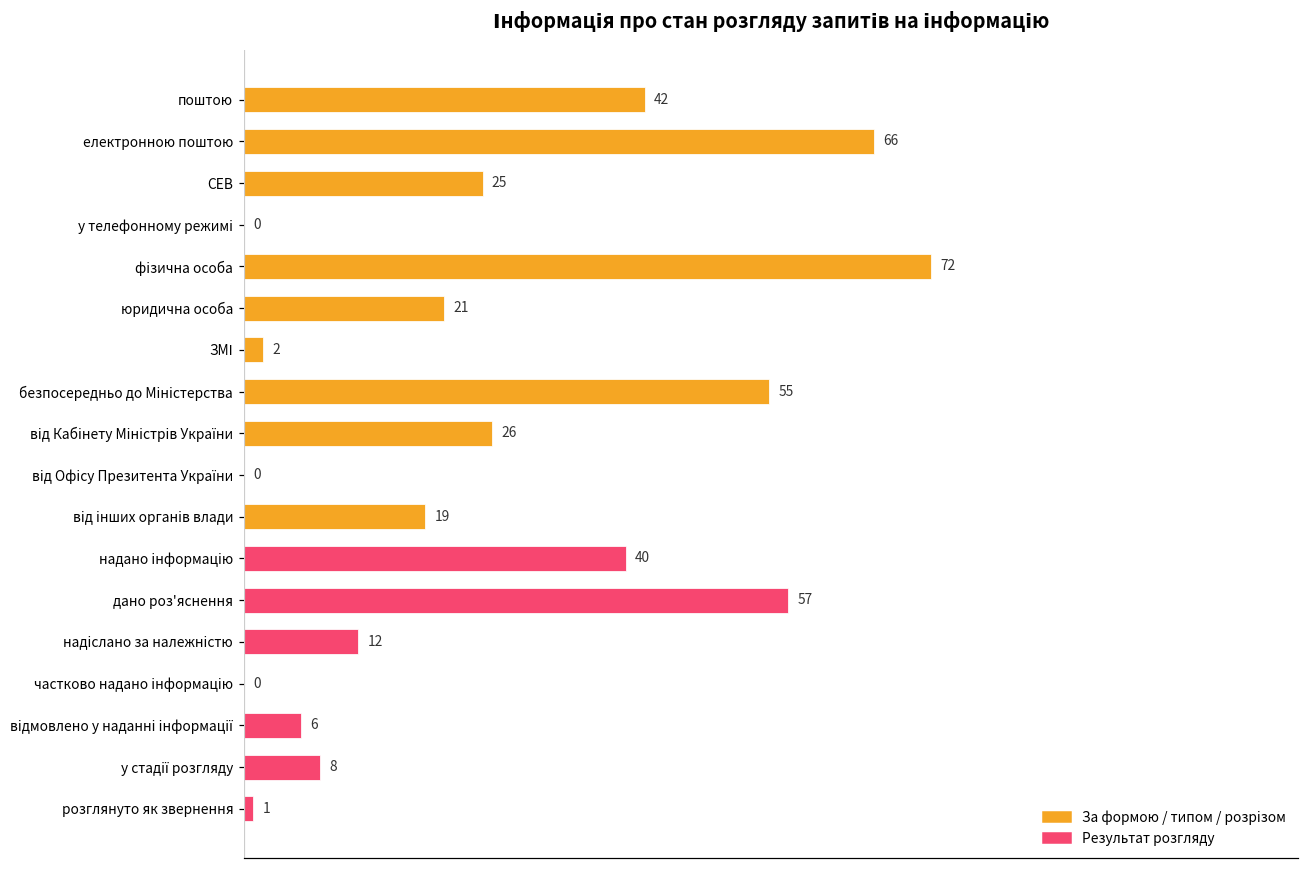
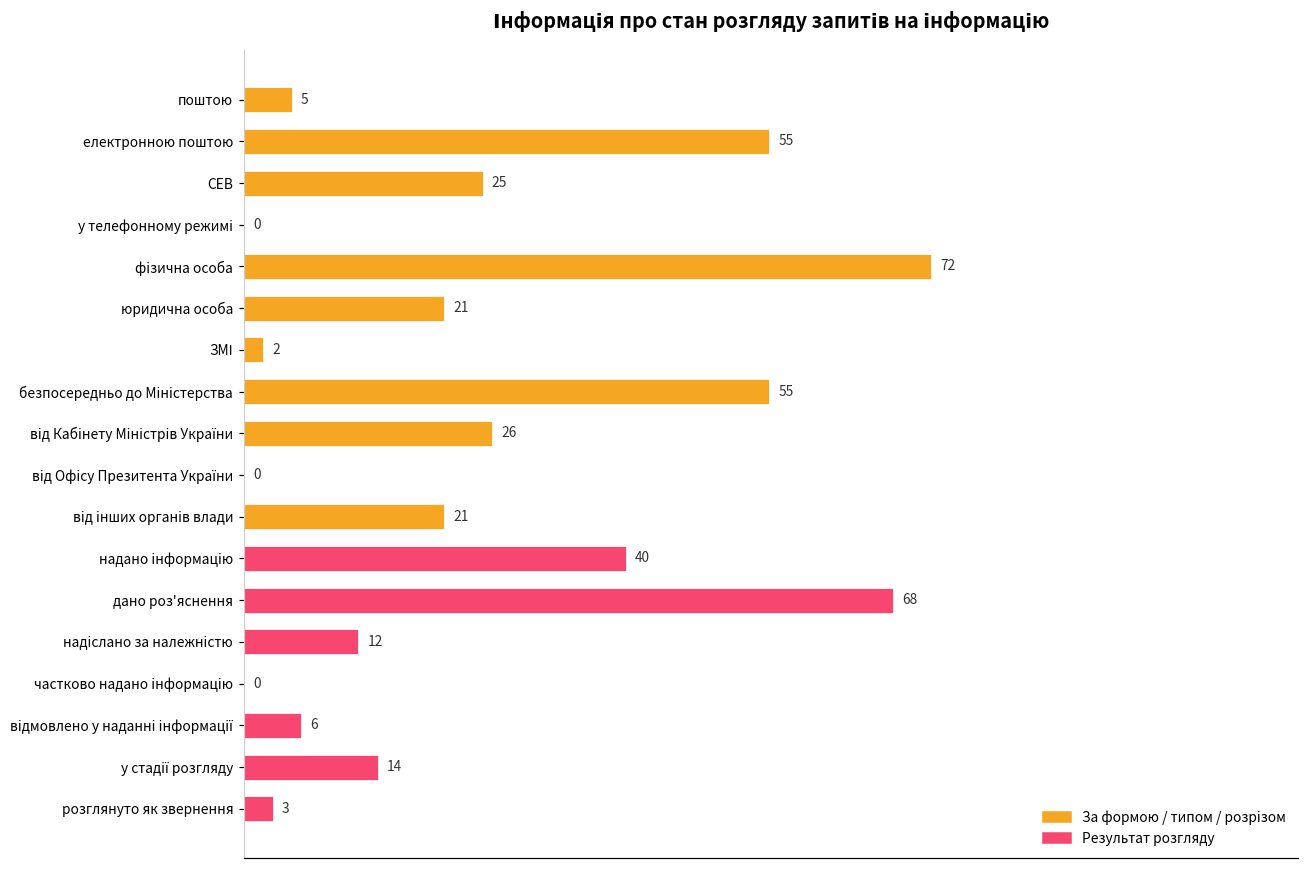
поштою: 42 -> 5
електронною поштою: 66 -> 55
від інших органів влади: 19 -> 21
дано роз'яснення: 57 -> 68
у стадії розгляду: 8 -> 14
розглянуто як звернення: 1 -> 3
